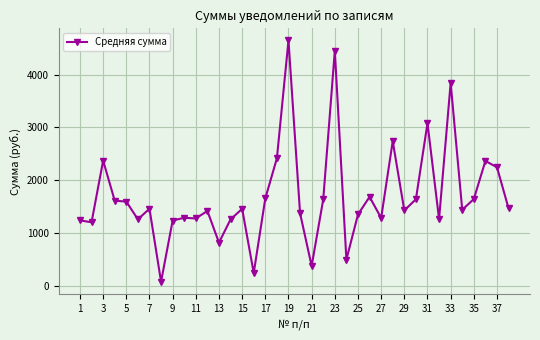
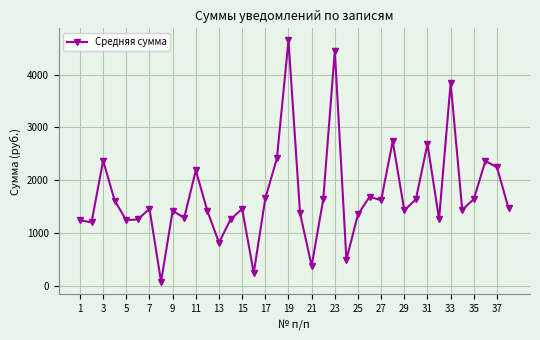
5: 1600 -> 1200
9: 1200 -> 1400
11: 1300 -> 2200
27: 1300 -> 1600
31: 3100 -> 2700
